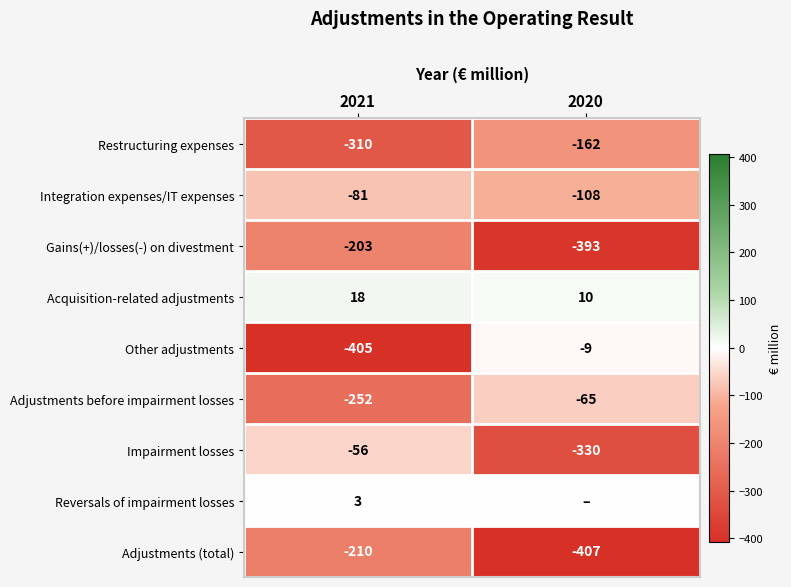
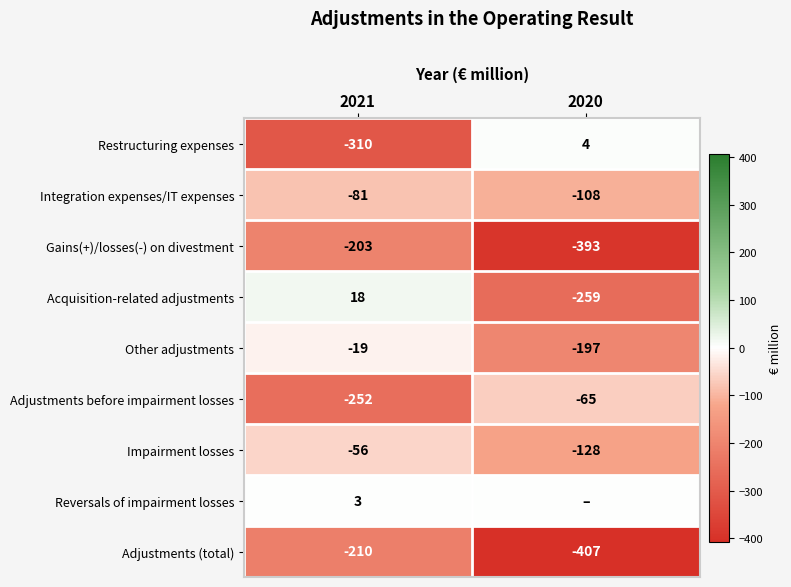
Restructuring expenses, 2020: -162 -> 4
Acquisition-related adjustments, 2020: 10 -> -259
Other adjustments, 2021: -405 -> -19
Other adjustments, 2020: -9 -> -197
Impairment losses, 2020: -330 -> -128
